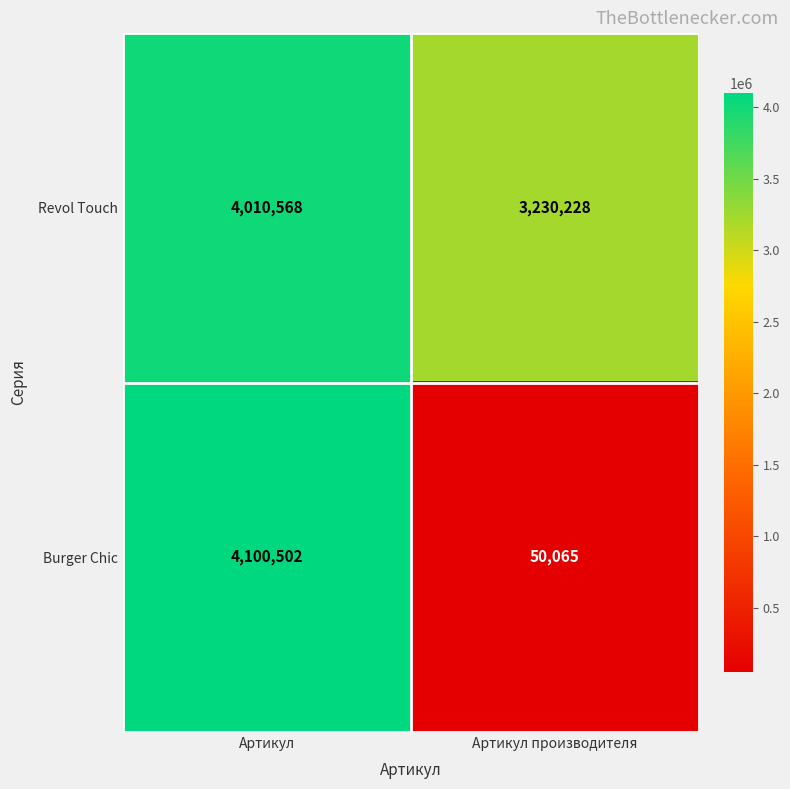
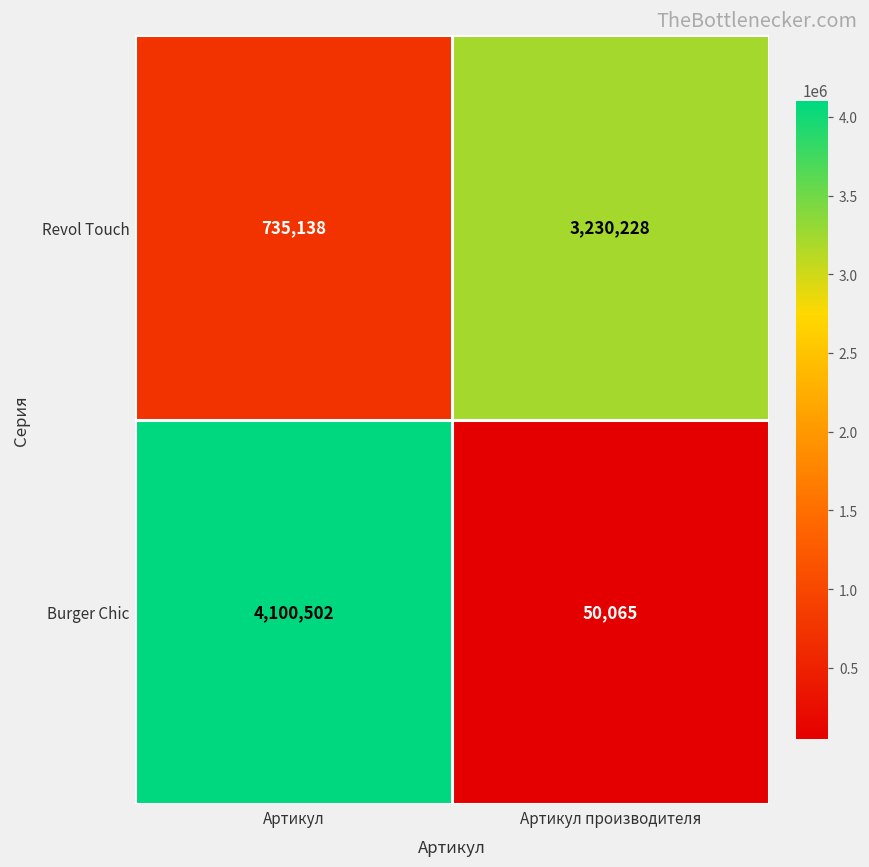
Revol Touch, Артикул: 4,010,568 -> 735,138
